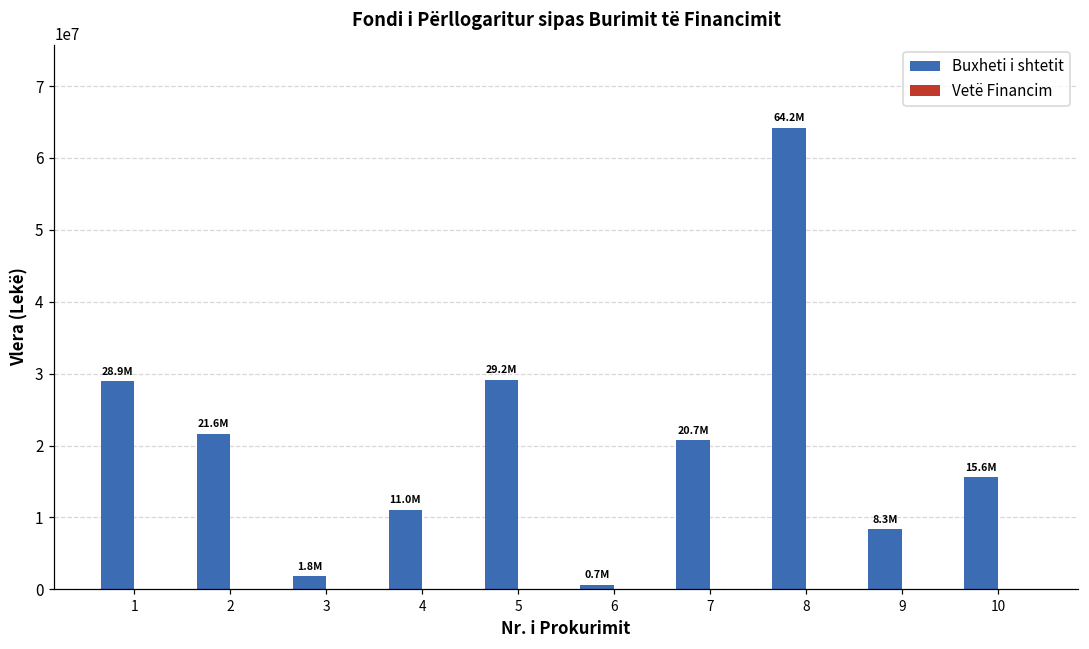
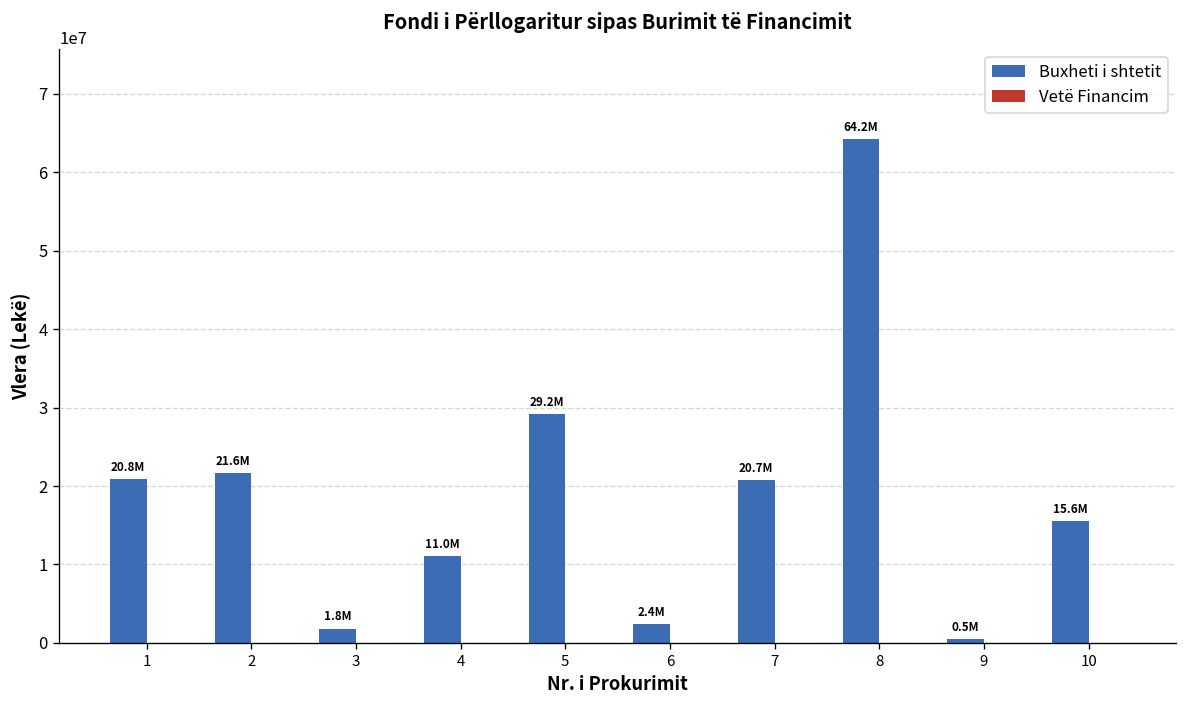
Buxheti i shtetit, 1: 28.9M -> 20.8M
Buxheti i shtetit, 6: 0.7M -> 2.4M
Buxheti i shtetit, 9: 8.3M -> 0.5M
